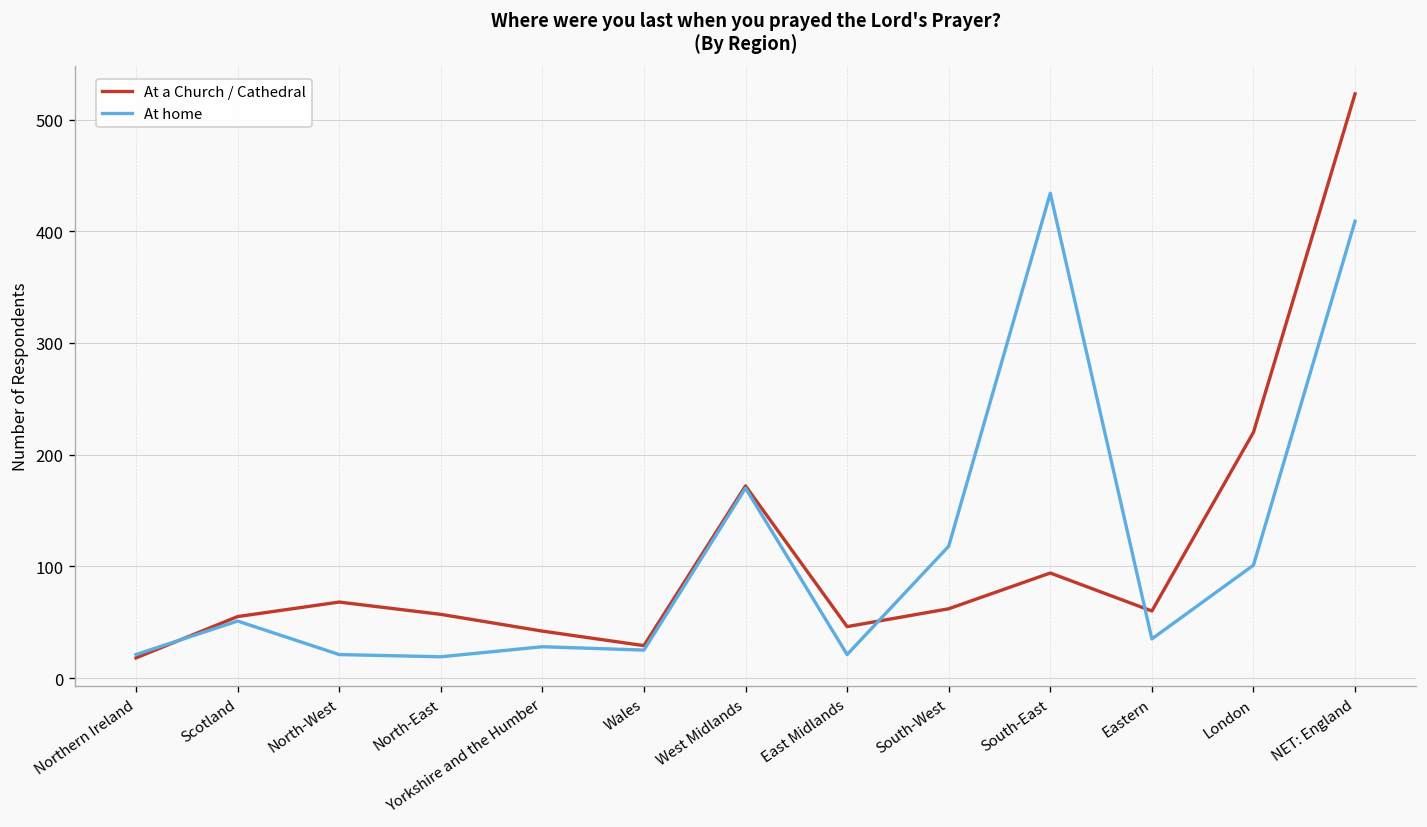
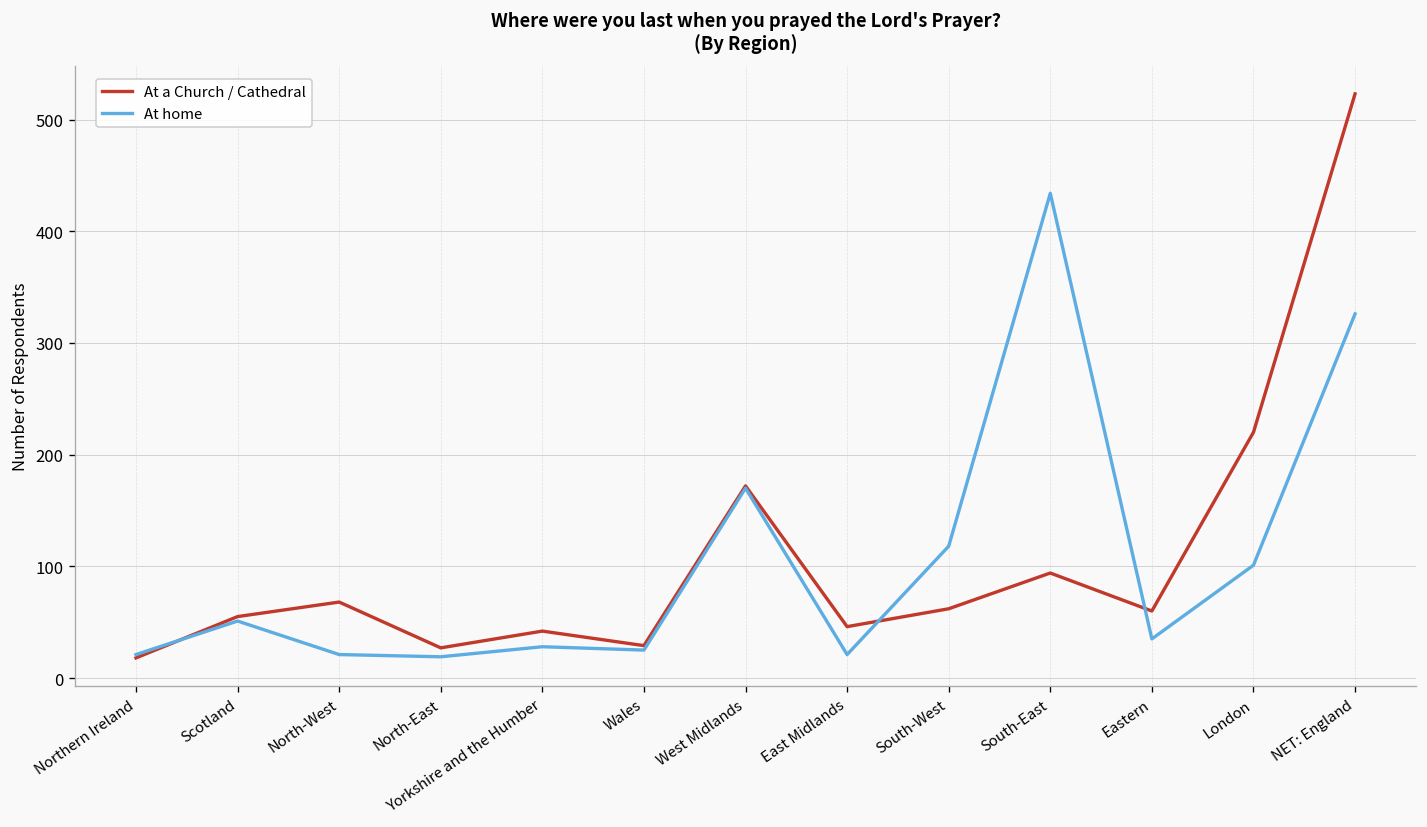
At a Church / Cathedral, North-East: 60 -> 30
At home, NET: England: 410 -> 330
